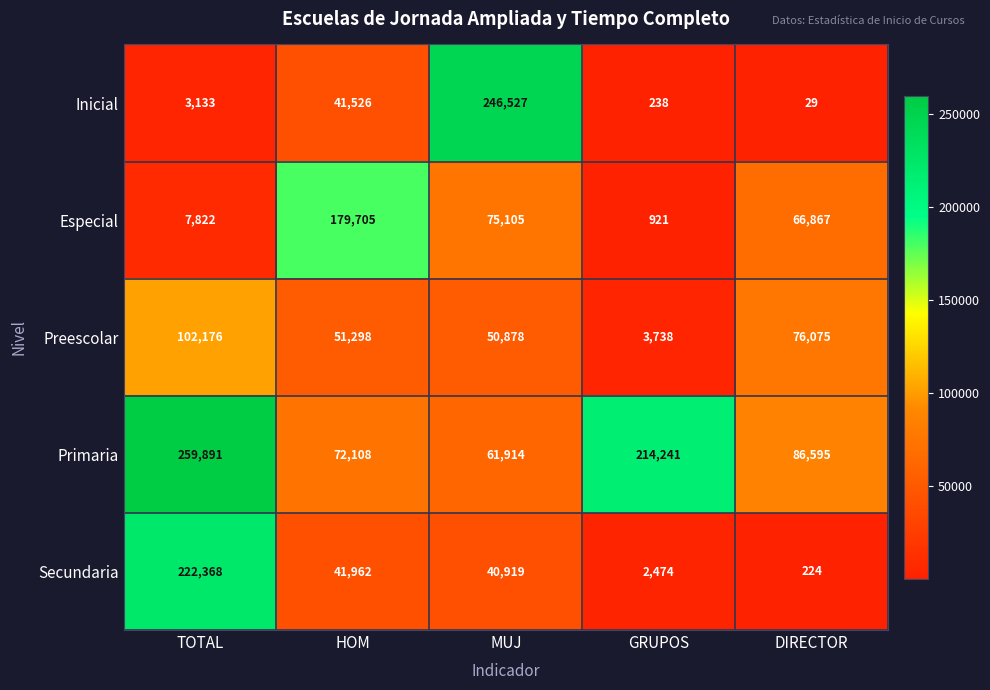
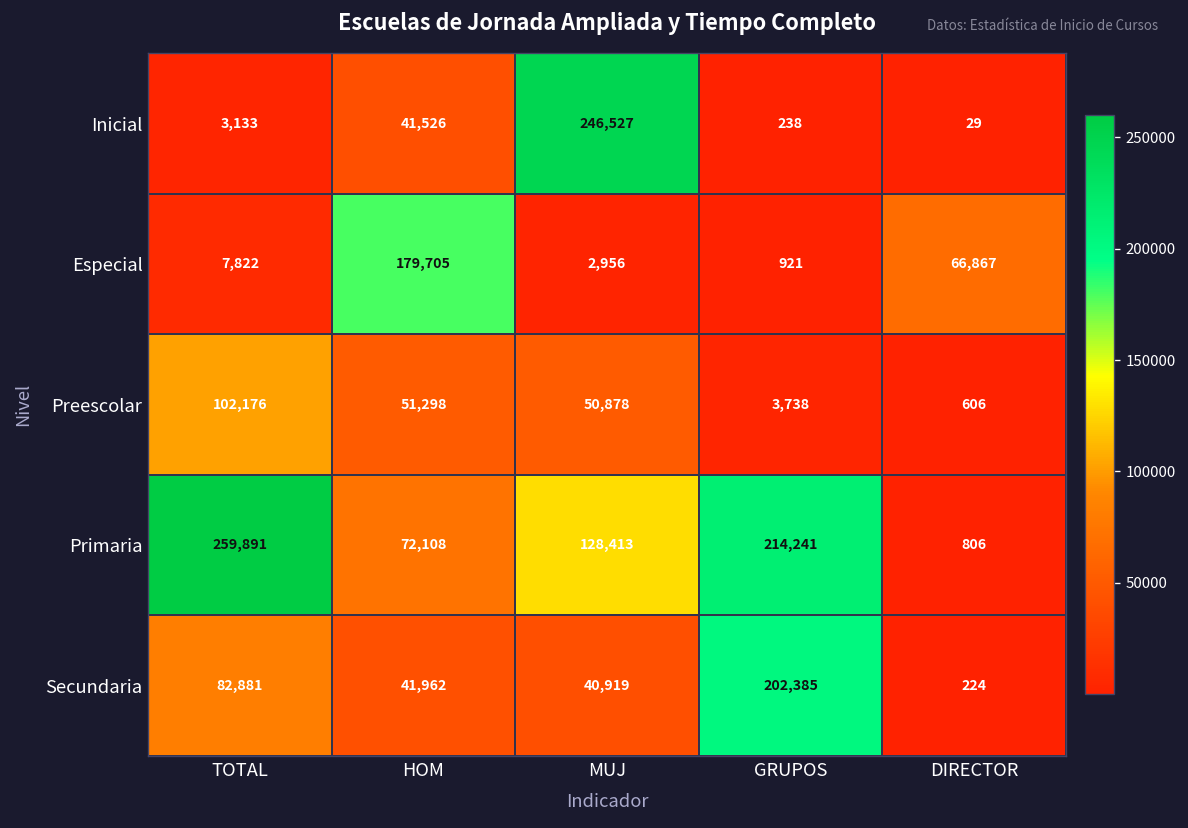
Especial, MUJ: 75,105 -> 2,956
Preescolar, DIRECTOR: 76,075 -> 606
Primaria, MUJ: 61,914 -> 128,413
Primaria, DIRECTOR: 86,595 -> 806
Secundaria, TOTAL: 222,368 -> 82,881
Secundaria, GRUPOS: 2,474 -> 202,385
